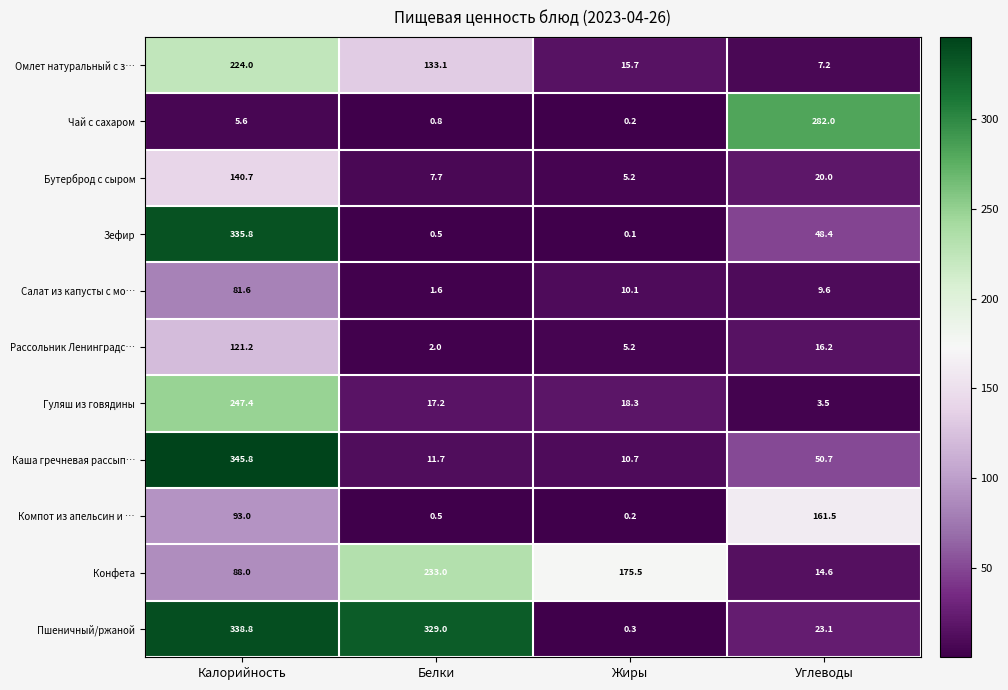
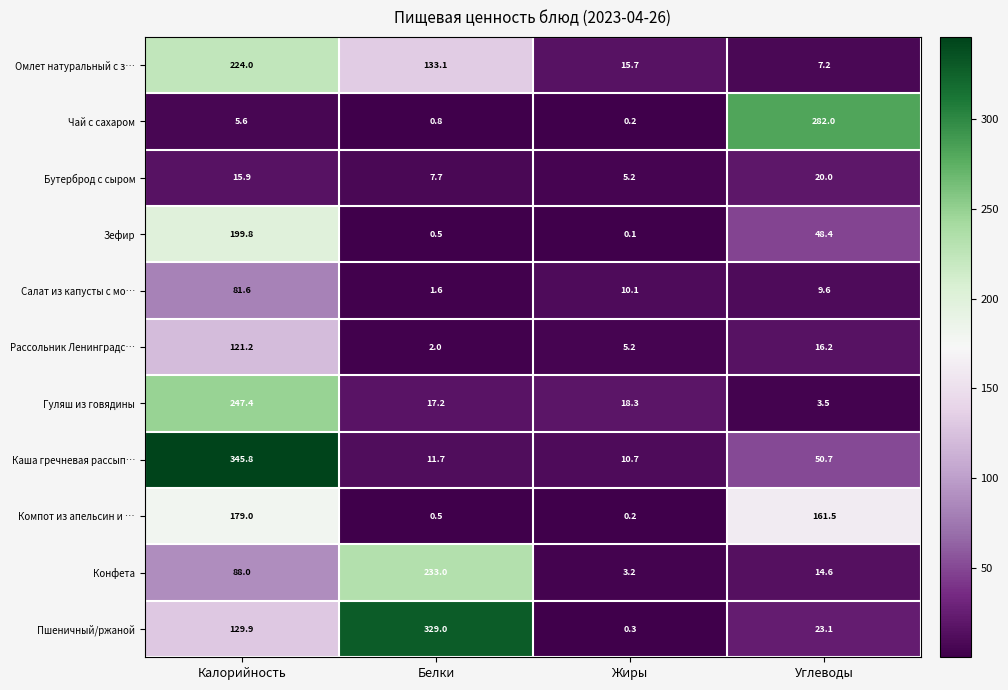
Бутерброд с сыром, Калорийность: 140.7 -> 15.9
Зефир, Калорийность: 335.8 -> 199.8
Компот из апельсин и …, Калорийность: 93.0 -> 179.0
Конфета, Жиры: 175.5 -> 3.2
Пшеничный/ржаной, Калорийность: 338.8 -> 129.9
